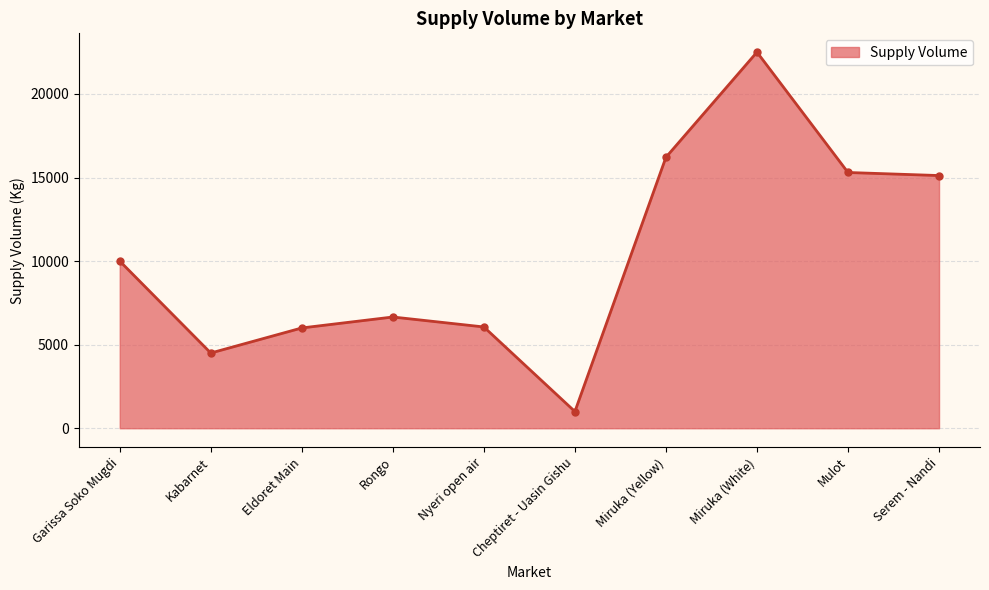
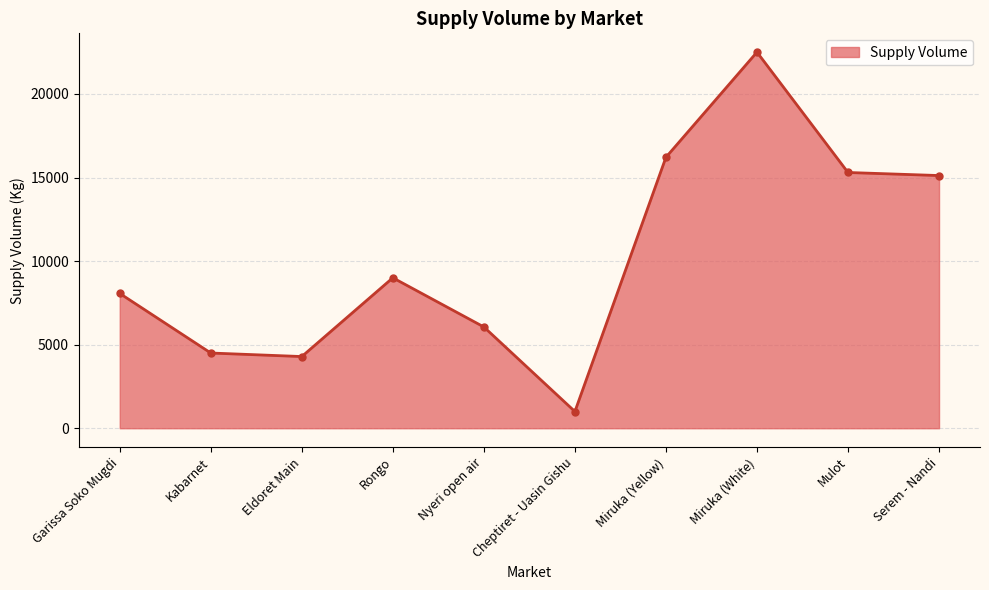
Garissa Soko Mugdi: 10000 -> 8100
Eldoret Main: 6000 -> 4300
Rongo: 6700 -> 9000
